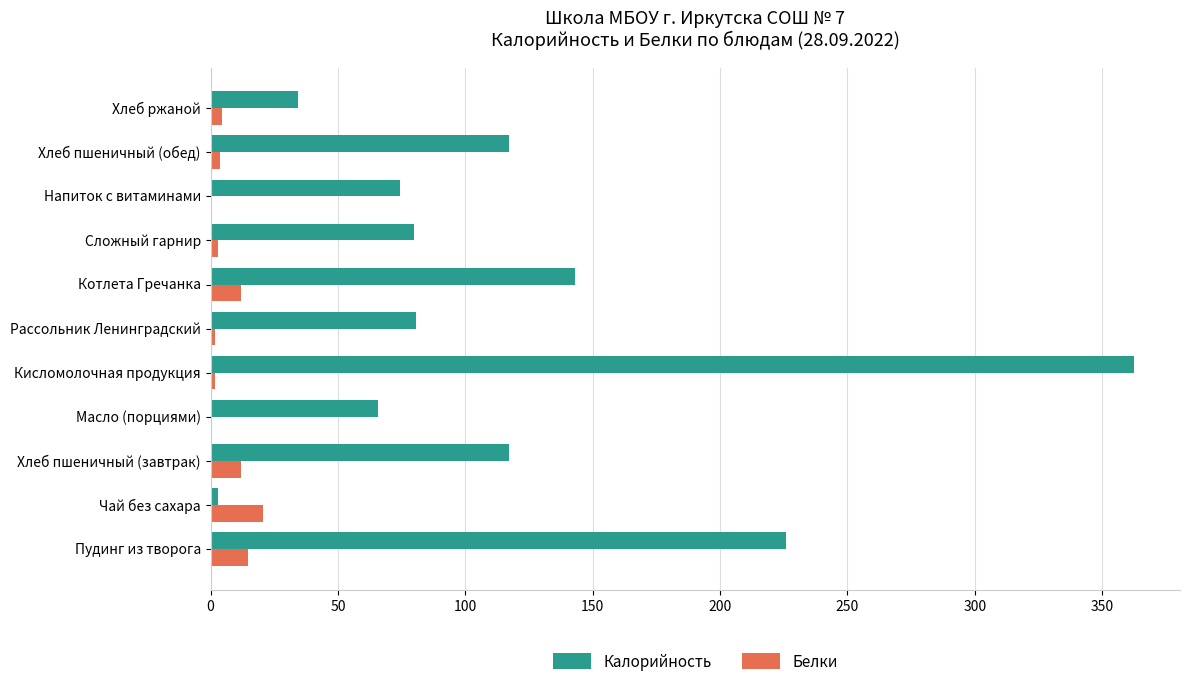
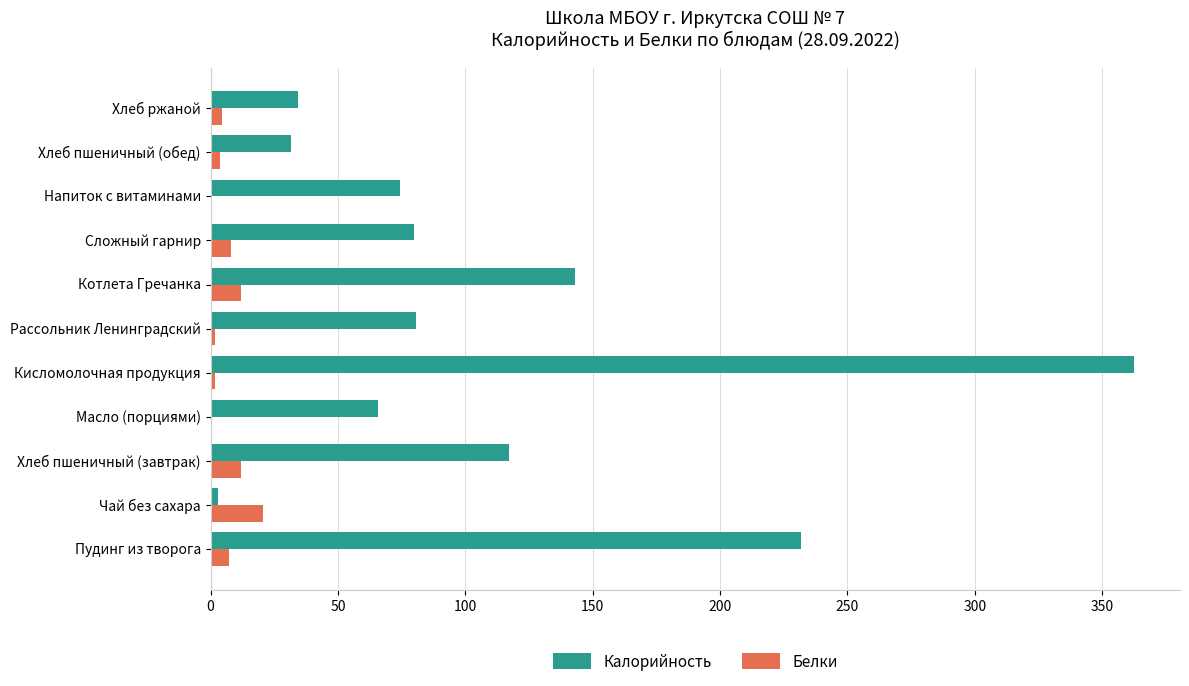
Калорийность, Хлеб пшеничный (обед): 117 -> 32
Белки, Сложный гарнир: 3 -> 8
Калорийность, Пудинг из творога: 226 -> 232
Белки, Пудинг из творога: 15 -> 7
